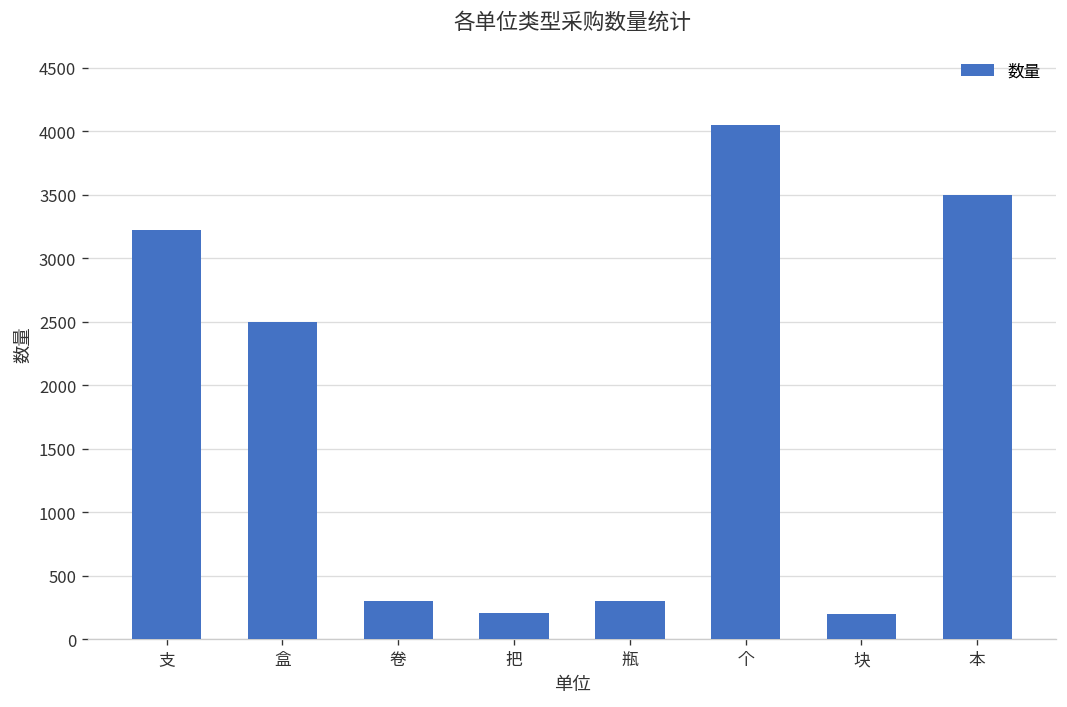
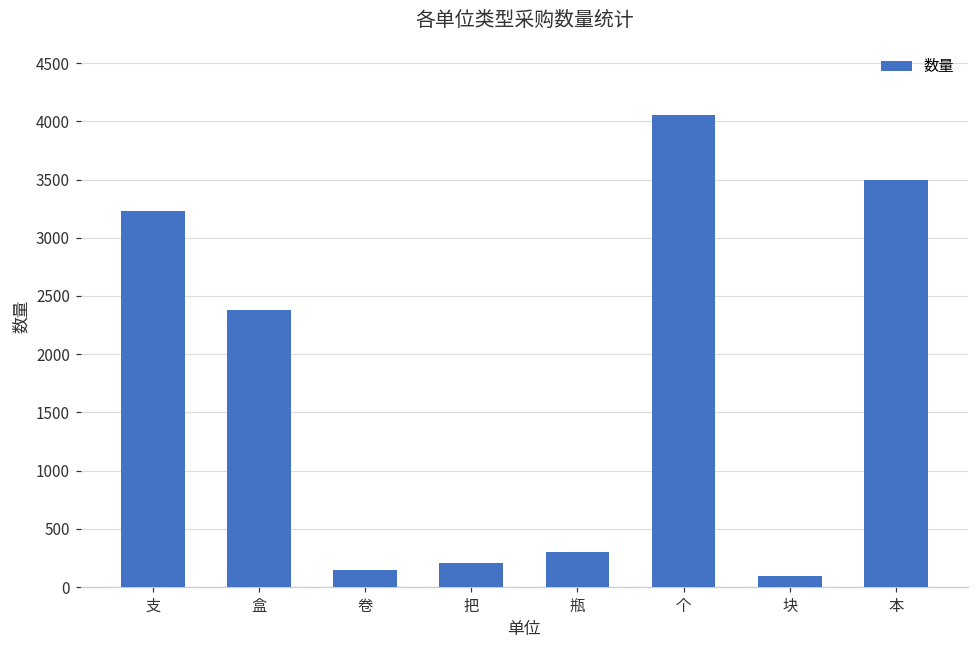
盒: 2500 -> 2380
卷: 300 -> 140
块: 200 -> 100
